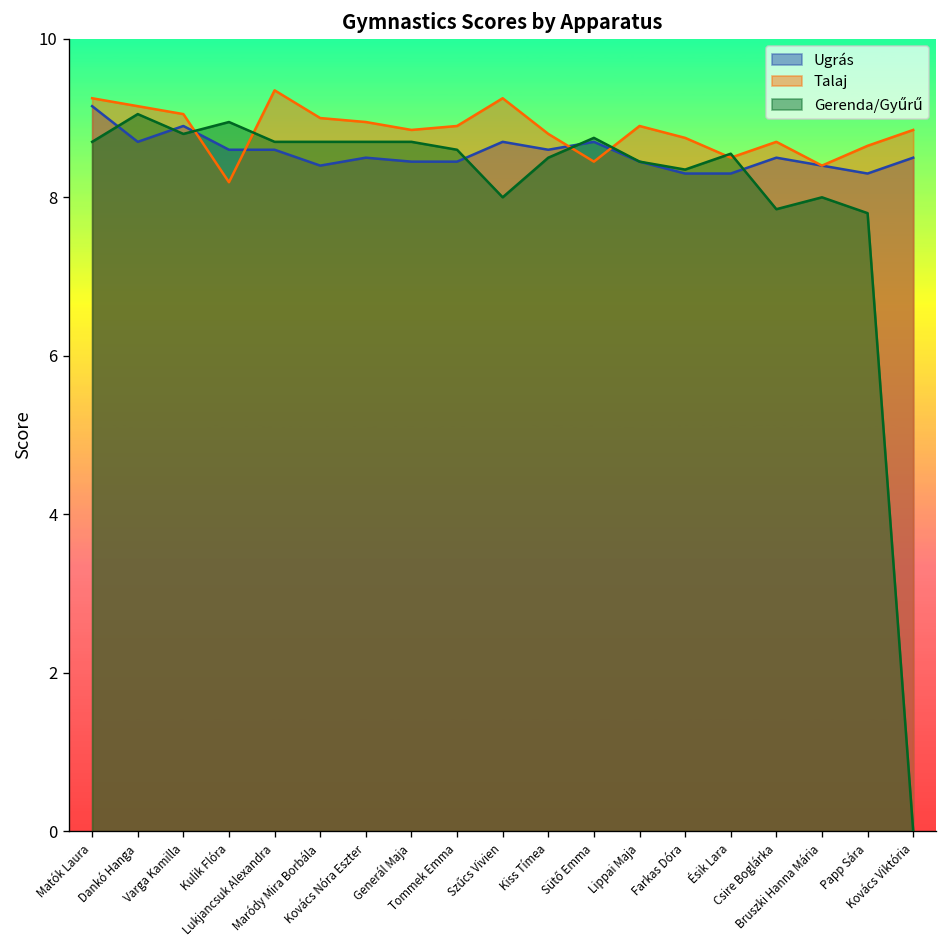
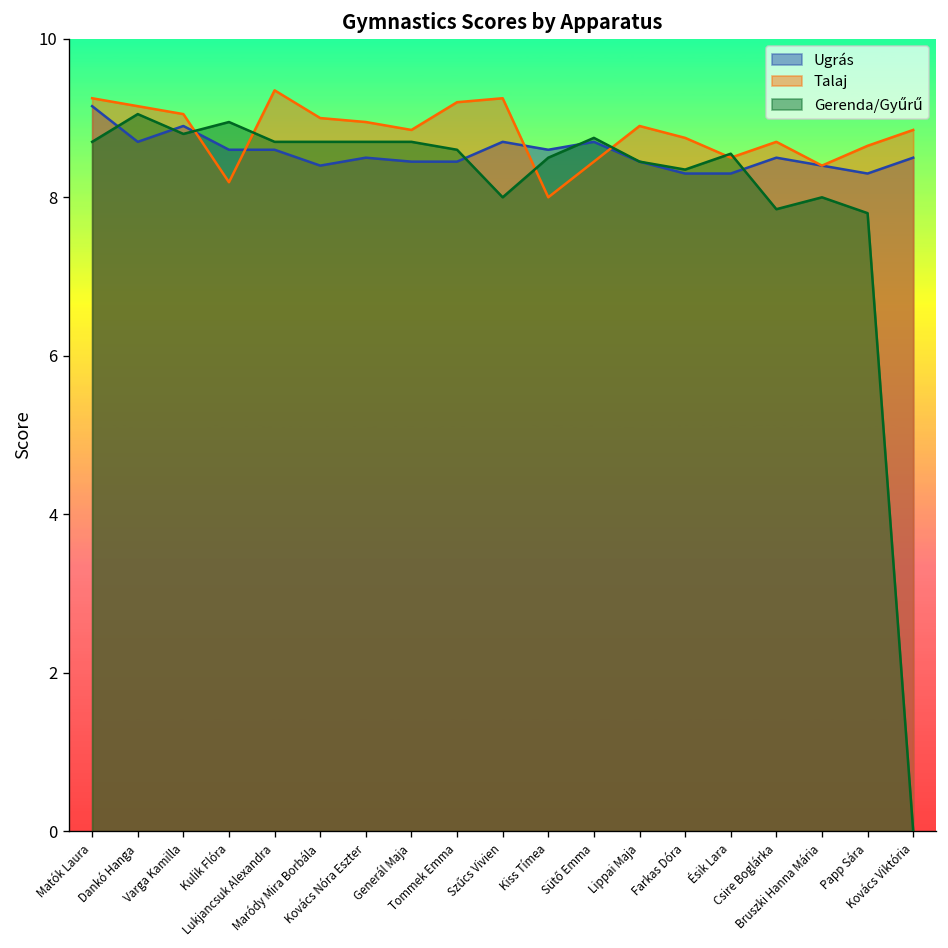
Talaj, Tommek Emma: 8.9 -> 9.2
Talaj, Kiss Tímea: 8.8 -> 8.0
